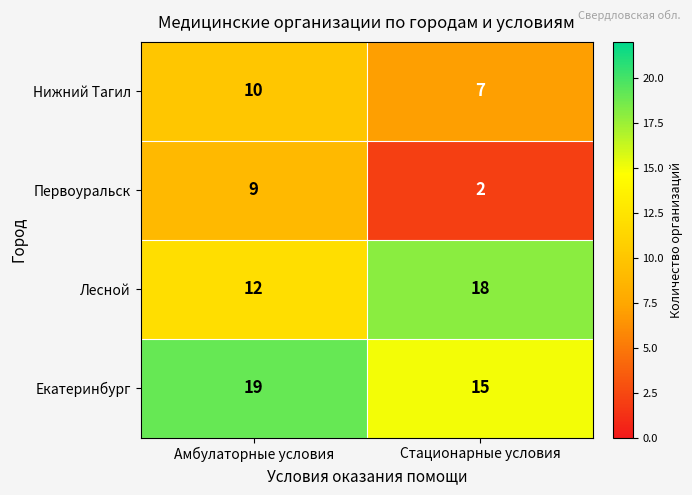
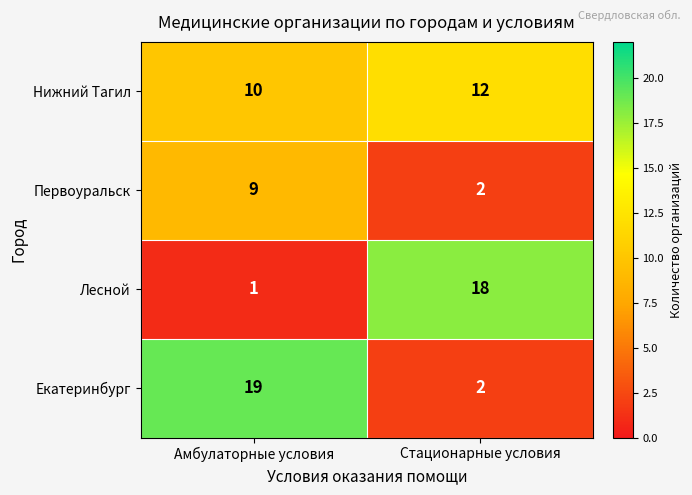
Нижний Тагил, Стационарные условия: 7 -> 12
Лесной, Амбулаторные условия: 12 -> 1
Екатеринбург, Стационарные условия: 15 -> 2
